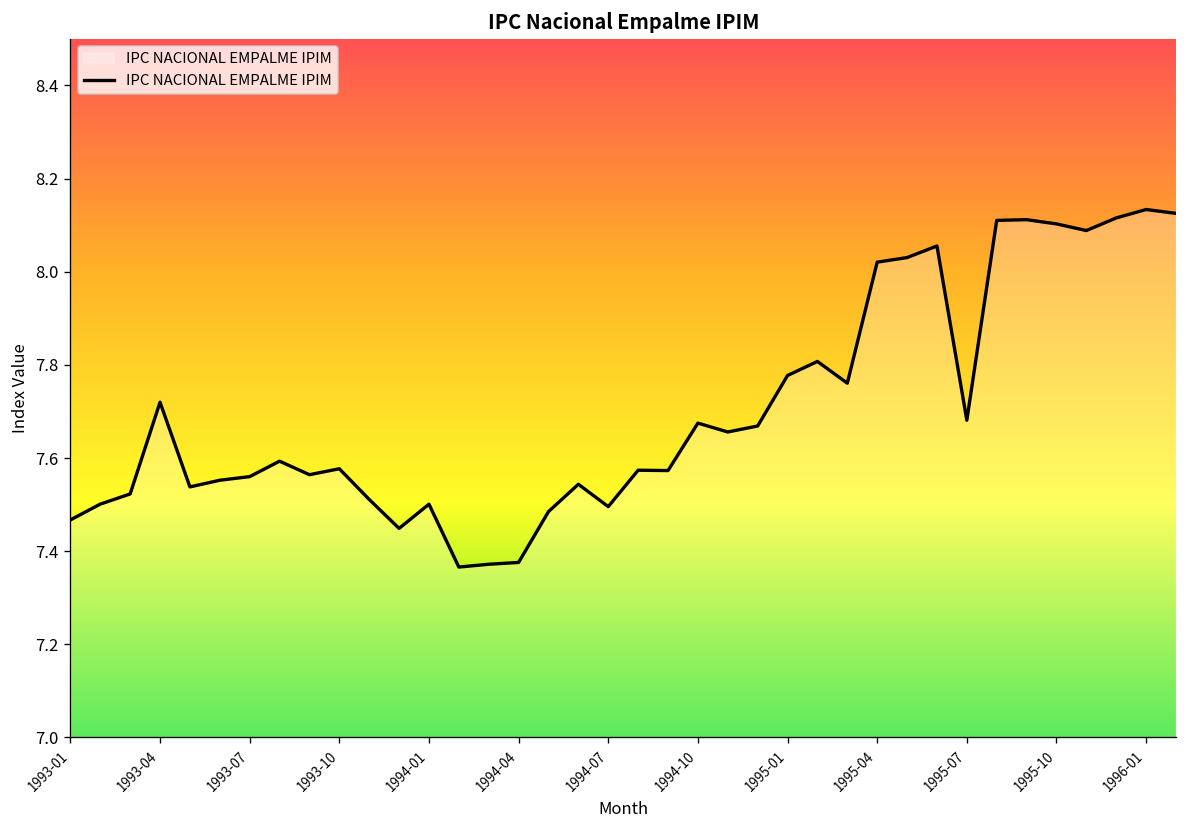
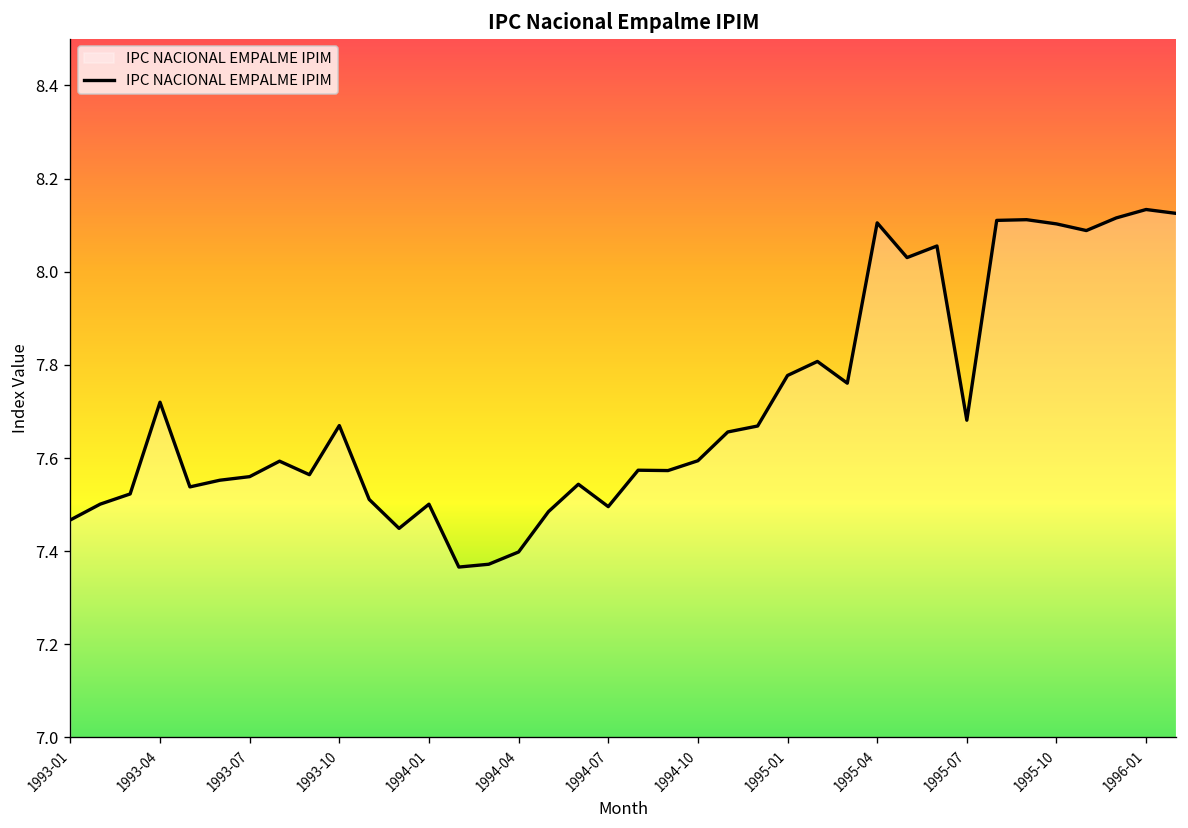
1993-10: 7.58 -> 7.67
1994-04: 7.38 -> 7.40
1994-10: 7.67 -> 7.59
1995-04: 8.02 -> 8.10
